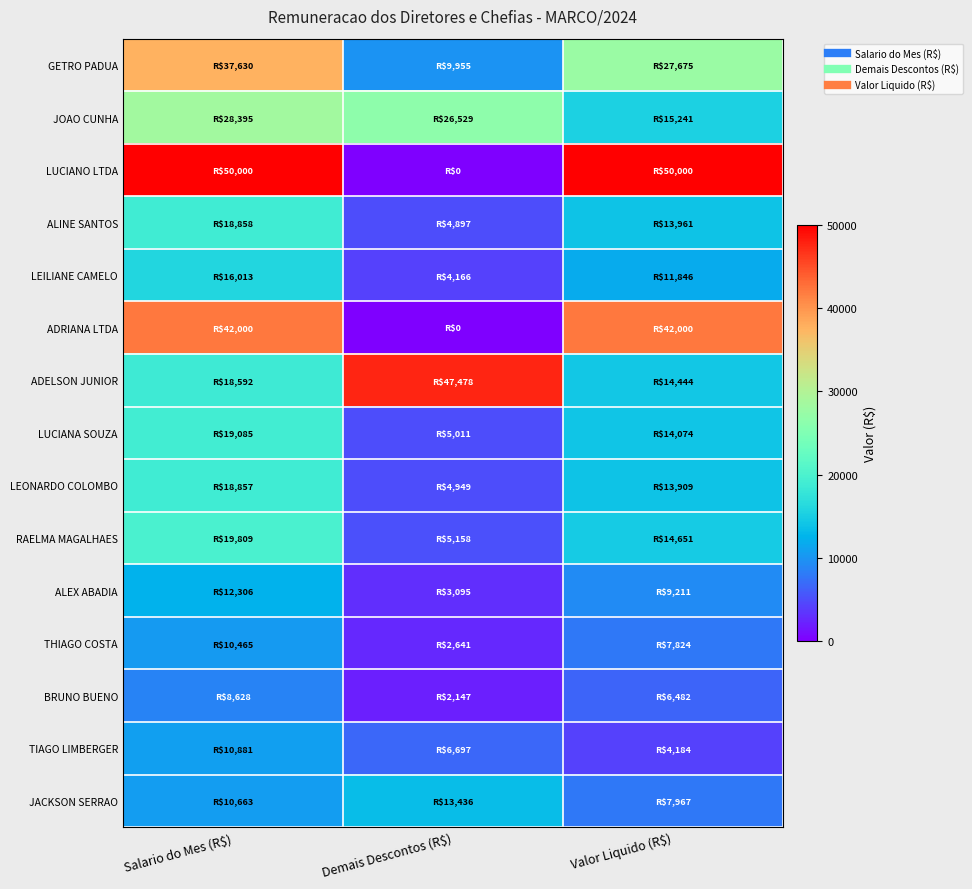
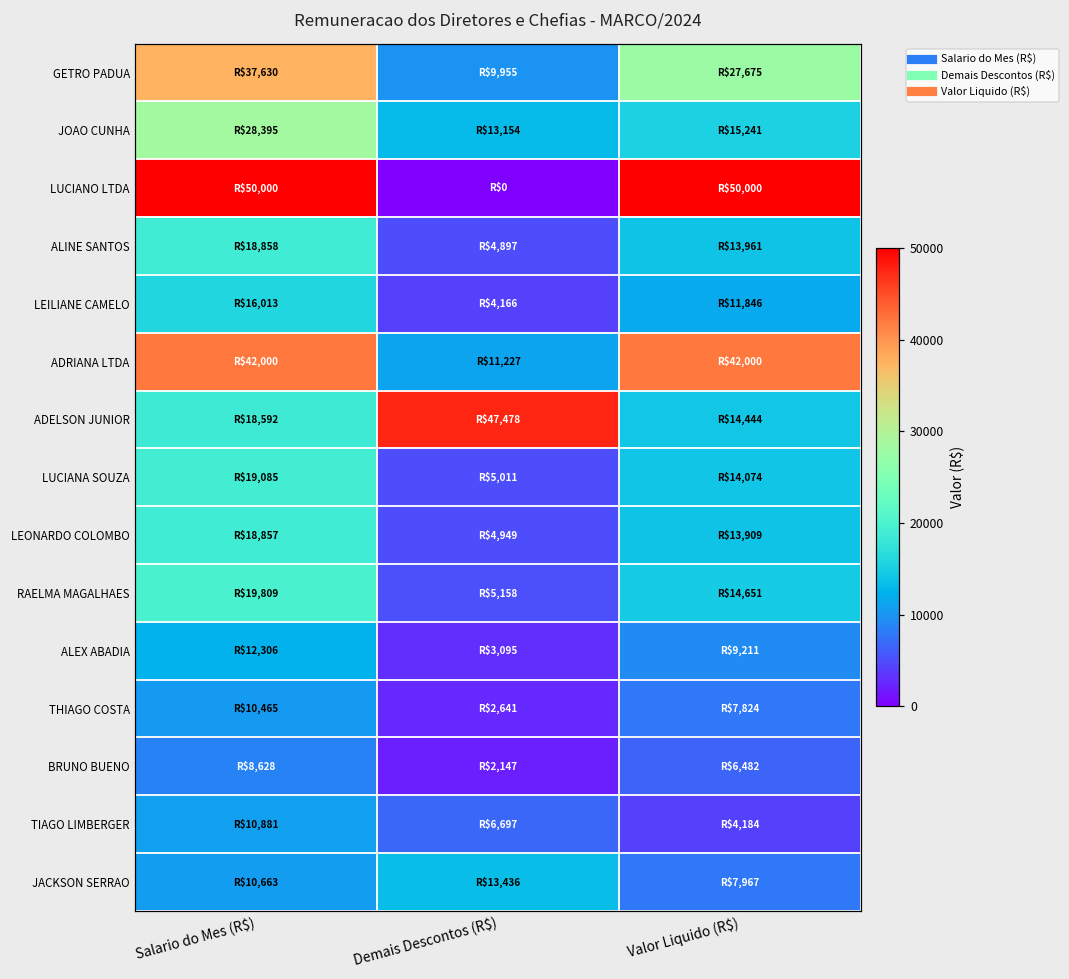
JOAO CUNHA, Demais Descontos (R$): $26,529 -> $13,154
ADRIANA LTDA, Demais Descontos (R$): $0 -> $11,227
